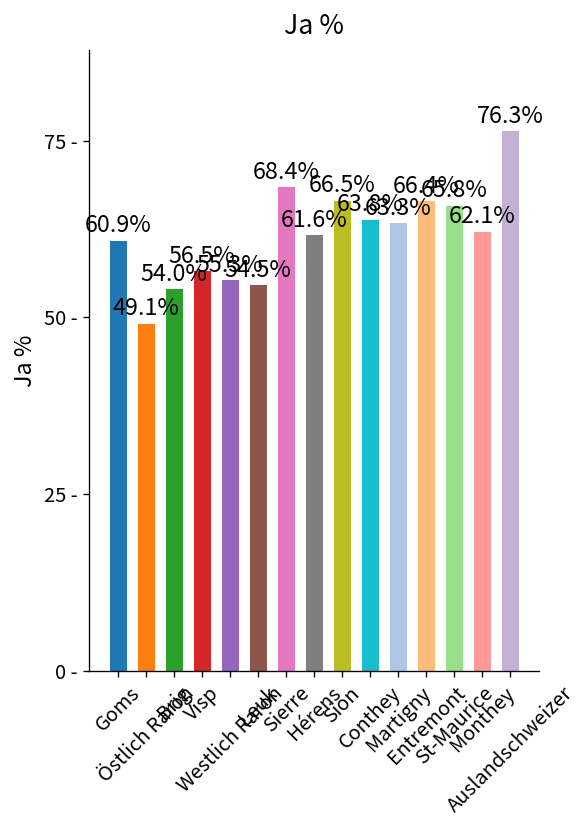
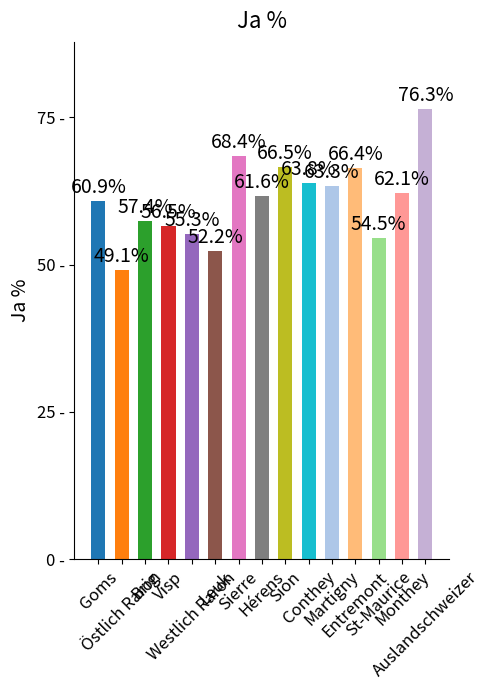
Brig: 54.0% -> 57.4%
Leuk: 54.5% -> 52.2%
St-Maurice: 65.8% -> 54.5%
